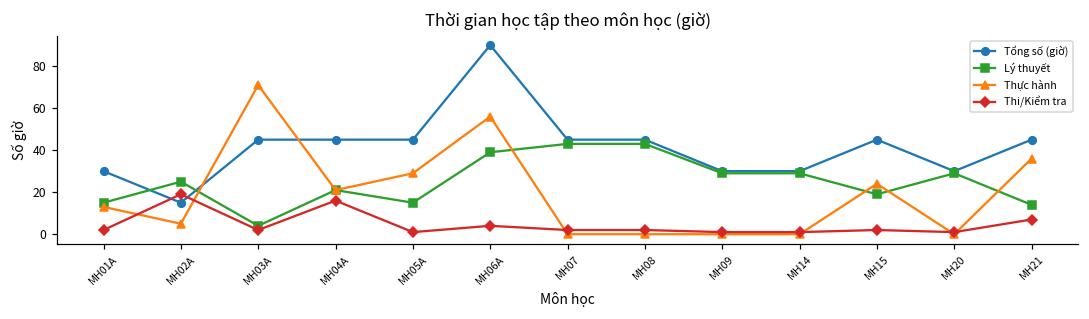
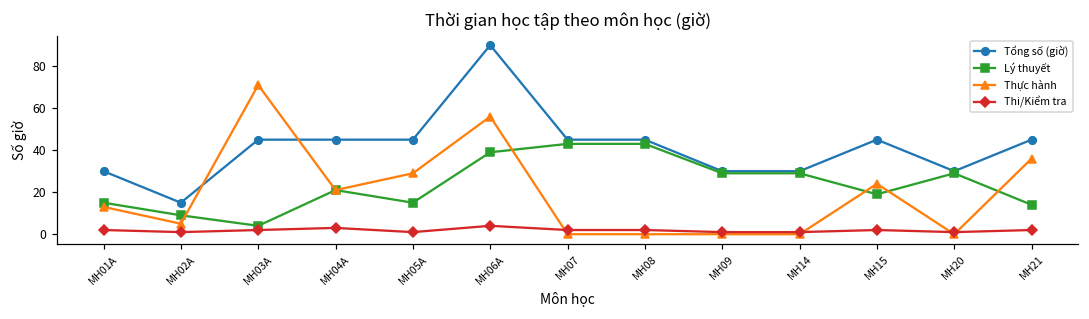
Lý thuyết, MH02A: 25 -> 9
Thi/Kiểm tra, MH02A: 19 -> 1
Thi/Kiểm tra, MH04A: 16 -> 3
Thi/Kiểm tra, MH21: 7 -> 2
